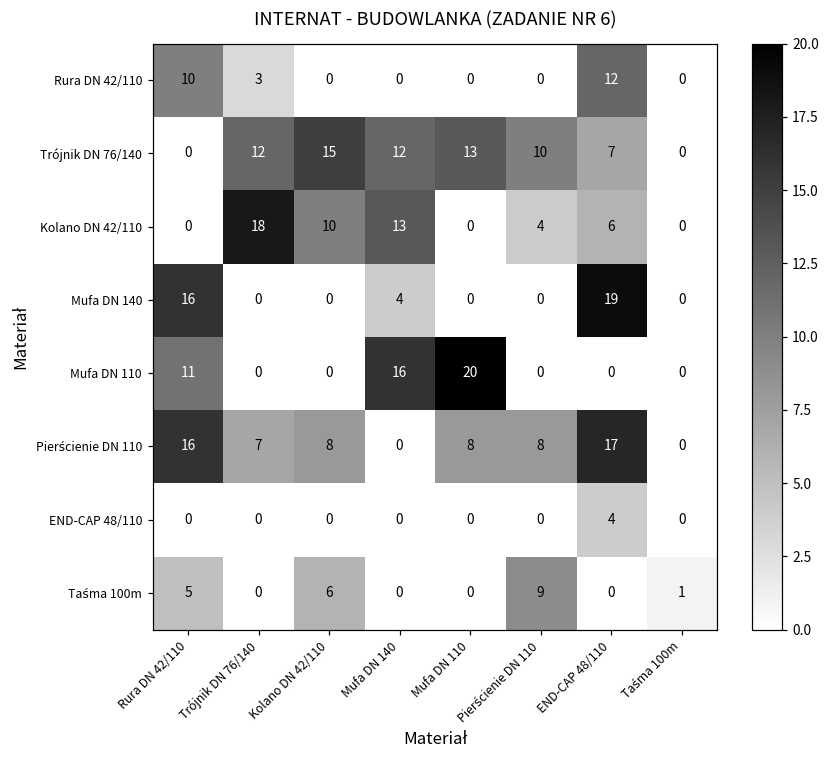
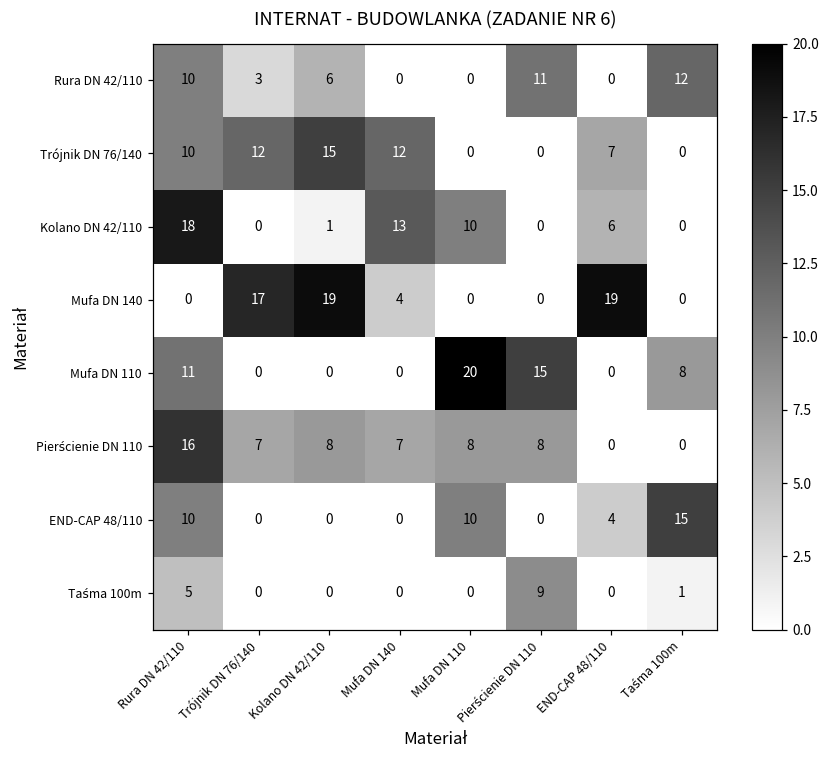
Rura DN 42/110, Kolano DN 42/110: 0 -> 6
Rura DN 42/110, Pierścienie DN 110: 0 -> 11
Rura DN 42/110, END-CAP 48/110: 12 -> 0
Rura DN 42/110, Taśma 100m: 0 -> 12
Trójnik DN 76/140, Rura DN 42/110: 0 -> 10
Trójnik DN 76/140, Mufa DN 110: 13 -> 0
Trójnik DN 76/140, Pierścienie DN 110: 10 -> 0
Kolano DN 42/110, Rura DN 42/110: 0 -> 18
Kolano DN 42/110, Trójnik DN 76/140: 18 -> 0
Kolano DN 42/110, Kolano DN 42/110: 10 -> 1
Kolano DN 42/110, Mufa DN 110: 0 -> 10
Kolano DN 42/110, Pierścienie DN 110: 4 -> 0
Mufa DN 140, Rura DN 42/110: 16 -> 0
Mufa DN 140, Trójnik DN 76/140: 0 -> 17
Mufa DN 140, Kolano DN 42/110: 0 -> 19
Mufa DN 110, Mufa DN 140: 16 -> 0
Mufa DN 110, Pierścienie DN 110: 0 -> 15
Mufa DN 110, Taśma 100m: 0 -> 8
Pierścienie DN 110, Mufa DN 140: 0 -> 7
Pierścienie DN 110, END-CAP 48/110: 17 -> 0
END-CAP 48/110, Rura DN 42/110: 0 -> 10
END-CAP 48/110, Mufa DN 110: 0 -> 10
END-CAP 48/110, Taśma 100m: 0 -> 15
Taśma 100m, Kolano DN 42/110: 6 -> 0
